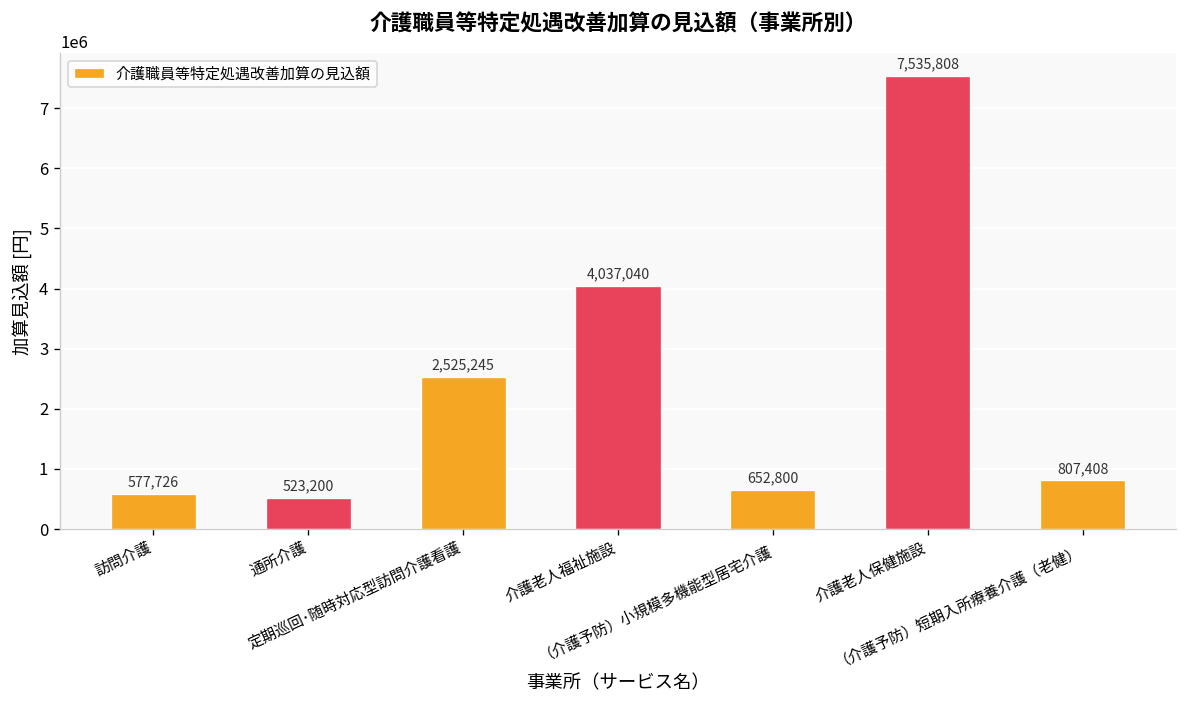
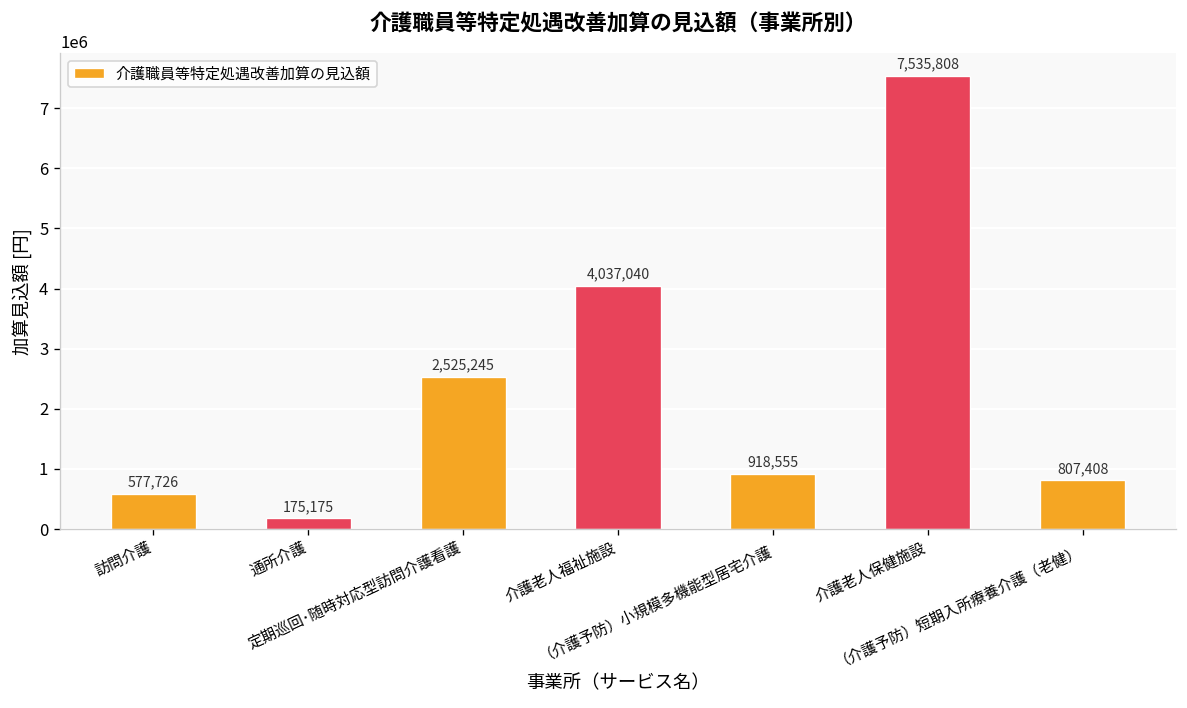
通所介護: 523,200 -> 175,175
（介護予防）小規模多機能型居宅介護: 652,800 -> 918,555
